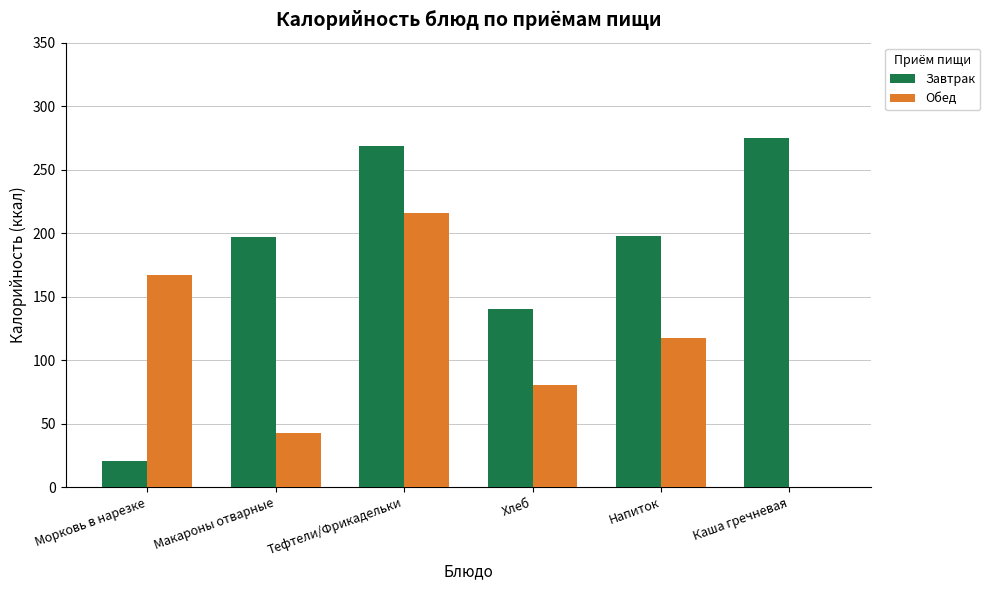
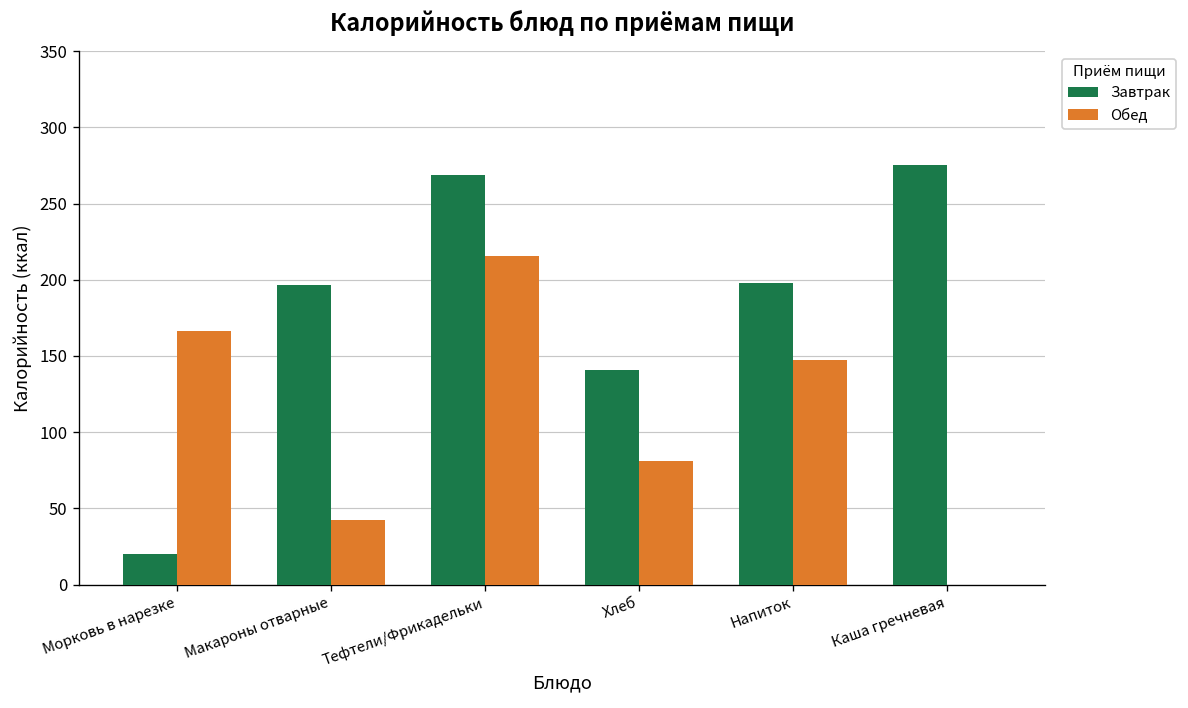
Обед, Напиток: 117 -> 148
